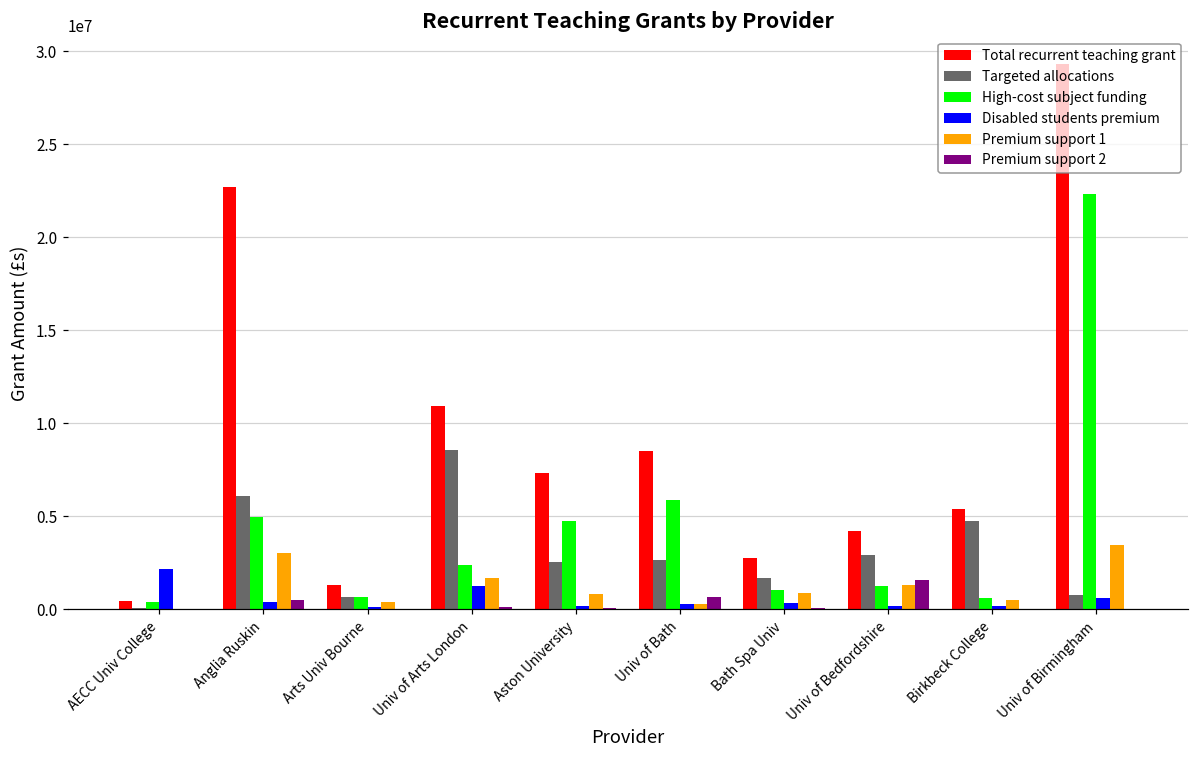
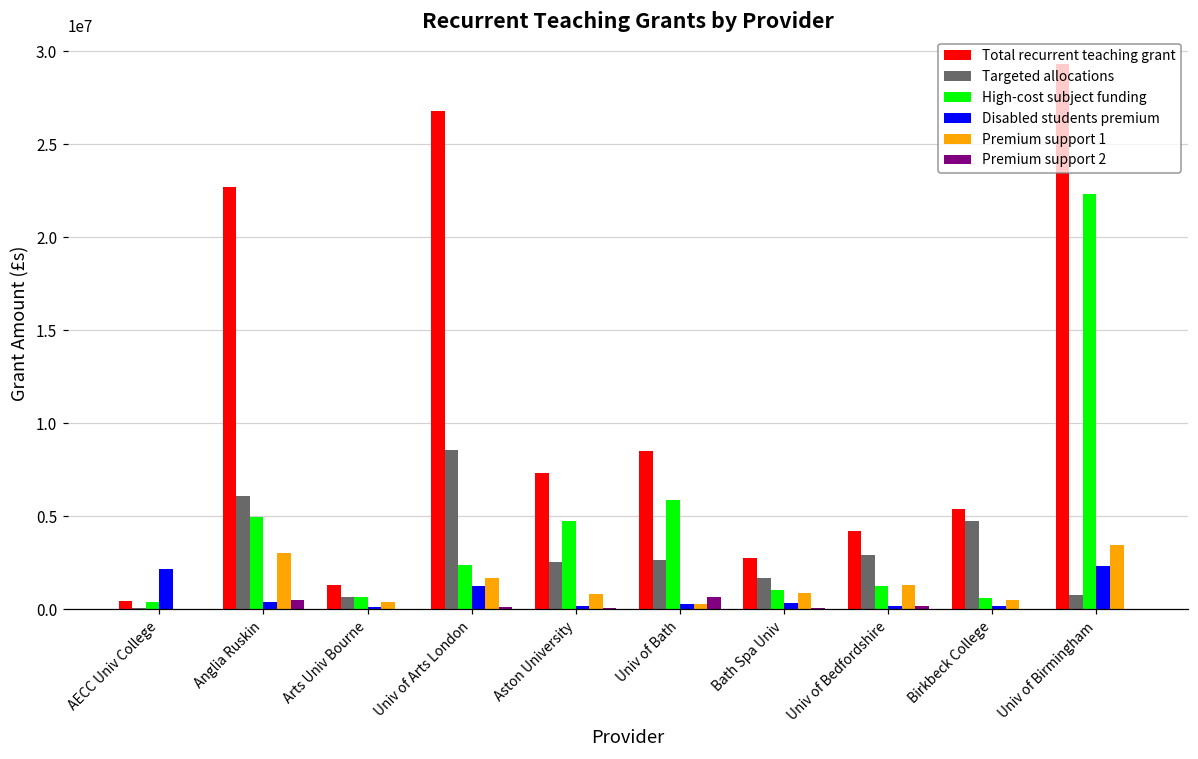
Total recurrent teaching grant, Univ of Arts London: 10900000 -> 26800000
Premium support 2, Univ of Bedfordshire: 1600000 -> 200000
Disabled students premium, Univ of Birmingham: 600000 -> 2300000
